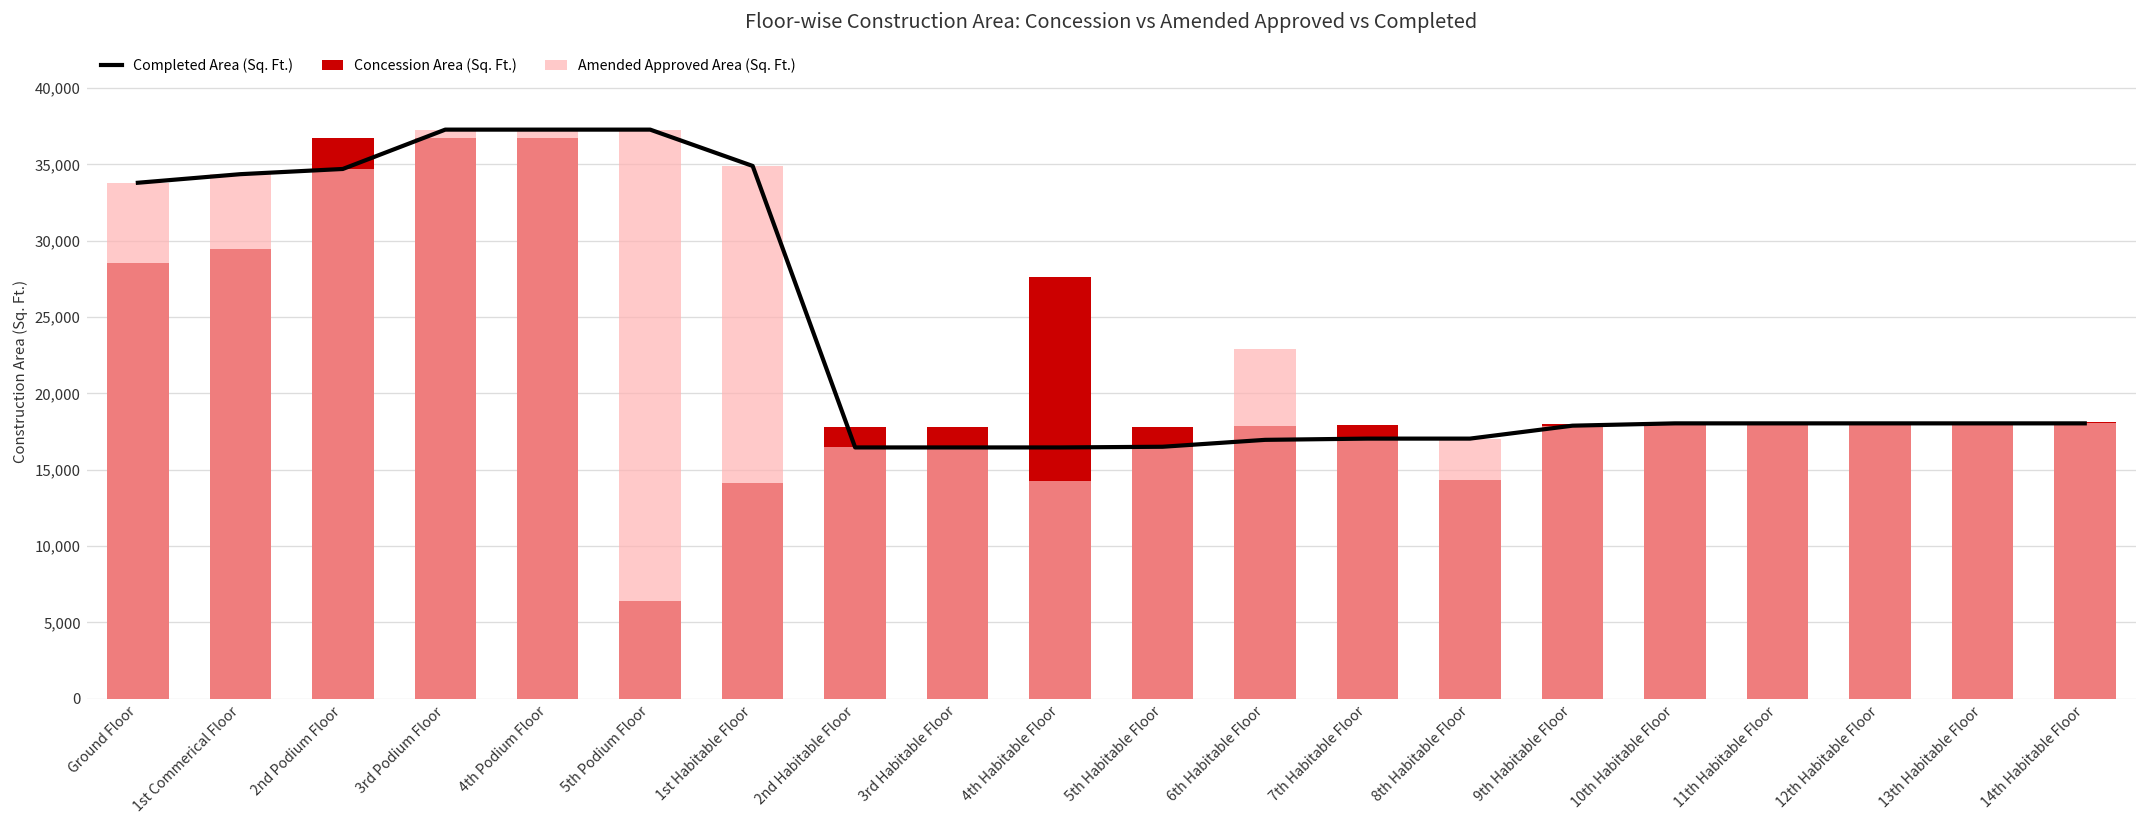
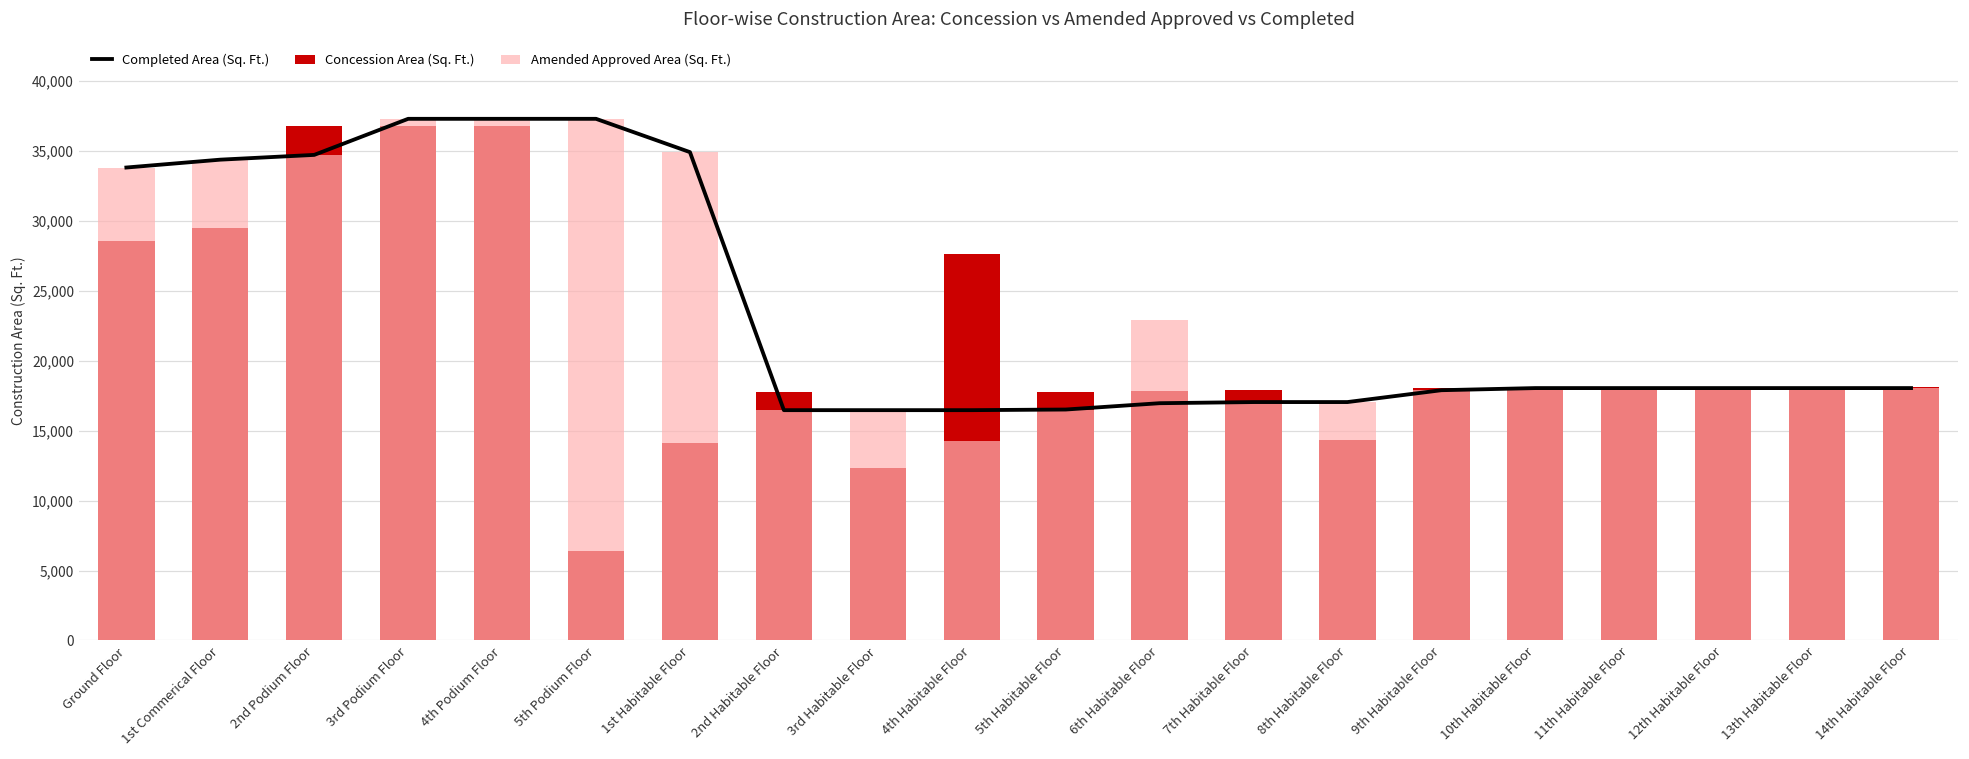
Concession Area (Sq. Ft.), 3rd Habitable Floor: 17,800 -> 12,400
